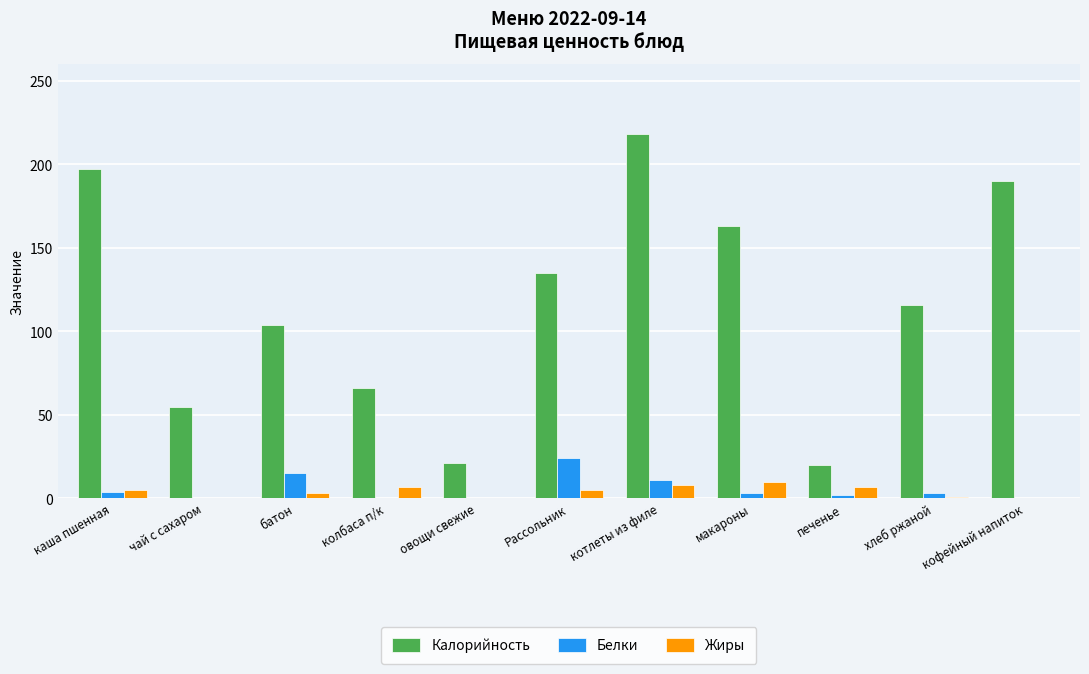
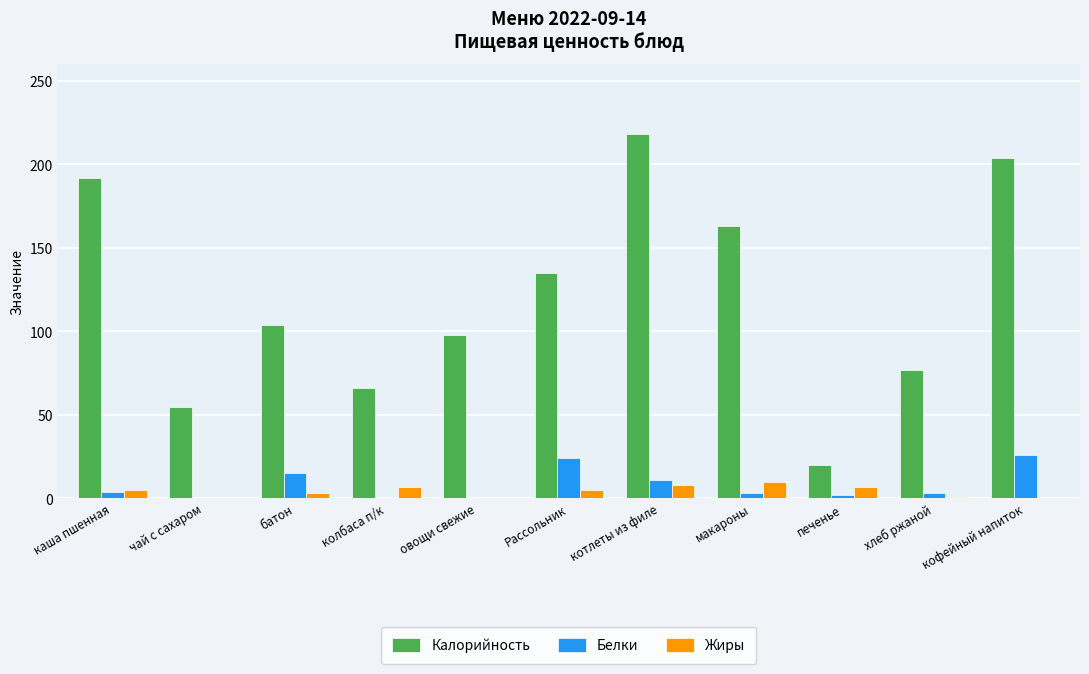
Калорийность, каша пшенная: 197 -> 192
Калорийность, овощи свежие: 21 -> 98
Калорийность, хлеб ржаной: 116 -> 77
Калорийность, кофейный напиток: 190 -> 204
Белки, кофейный напиток: 0 -> 26
